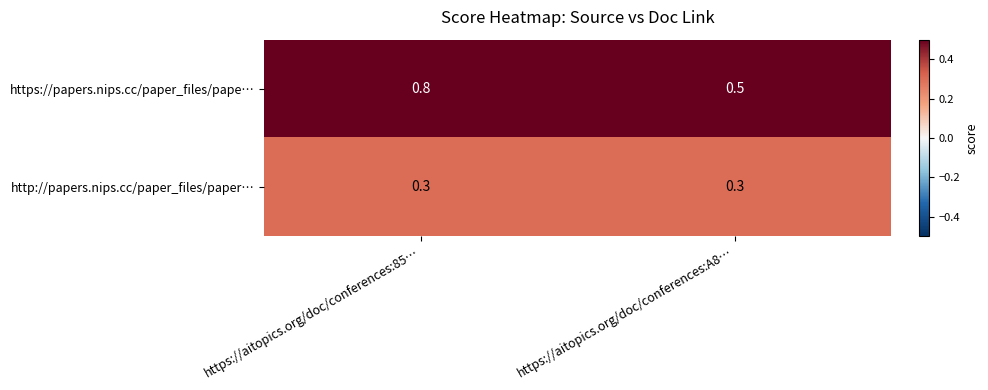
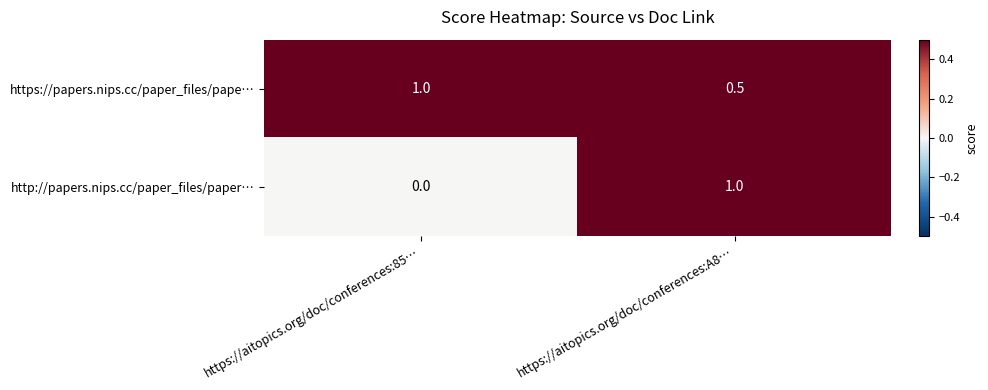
https://papers.nips.cc/paper_files/pape…, https://aitopics.org/doc/conferences:85…: 0.8 -> 1.0
http://papers.nips.cc/paper_files/paper…, https://aitopics.org/doc/conferences:85…: 0.3 -> 0.0
http://papers.nips.cc/paper_files/paper…, https://aitopics.org/doc/conferences:A8…: 0.3 -> 1.0
